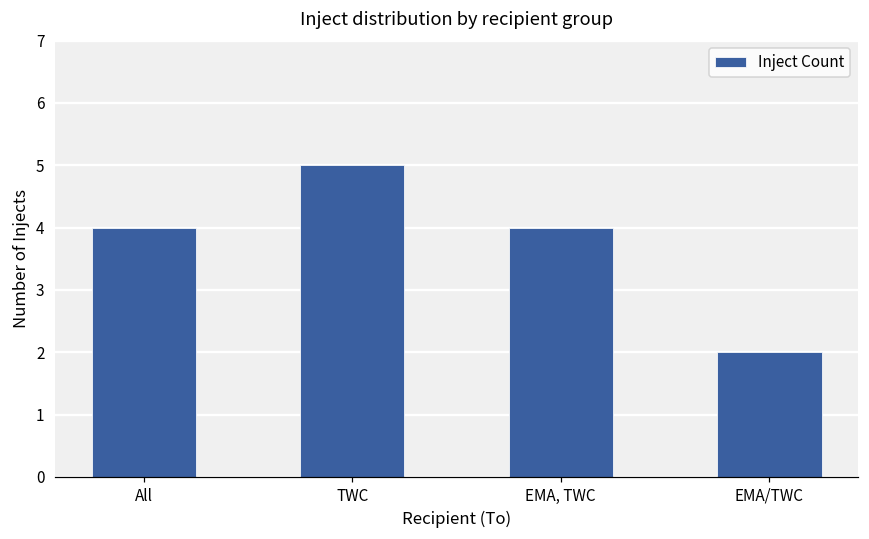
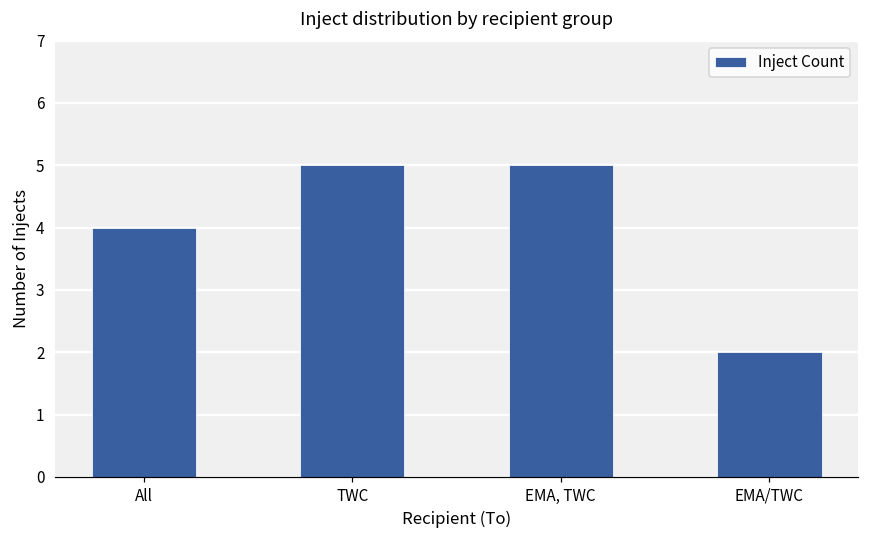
EMA, TWC: 4 -> 5
